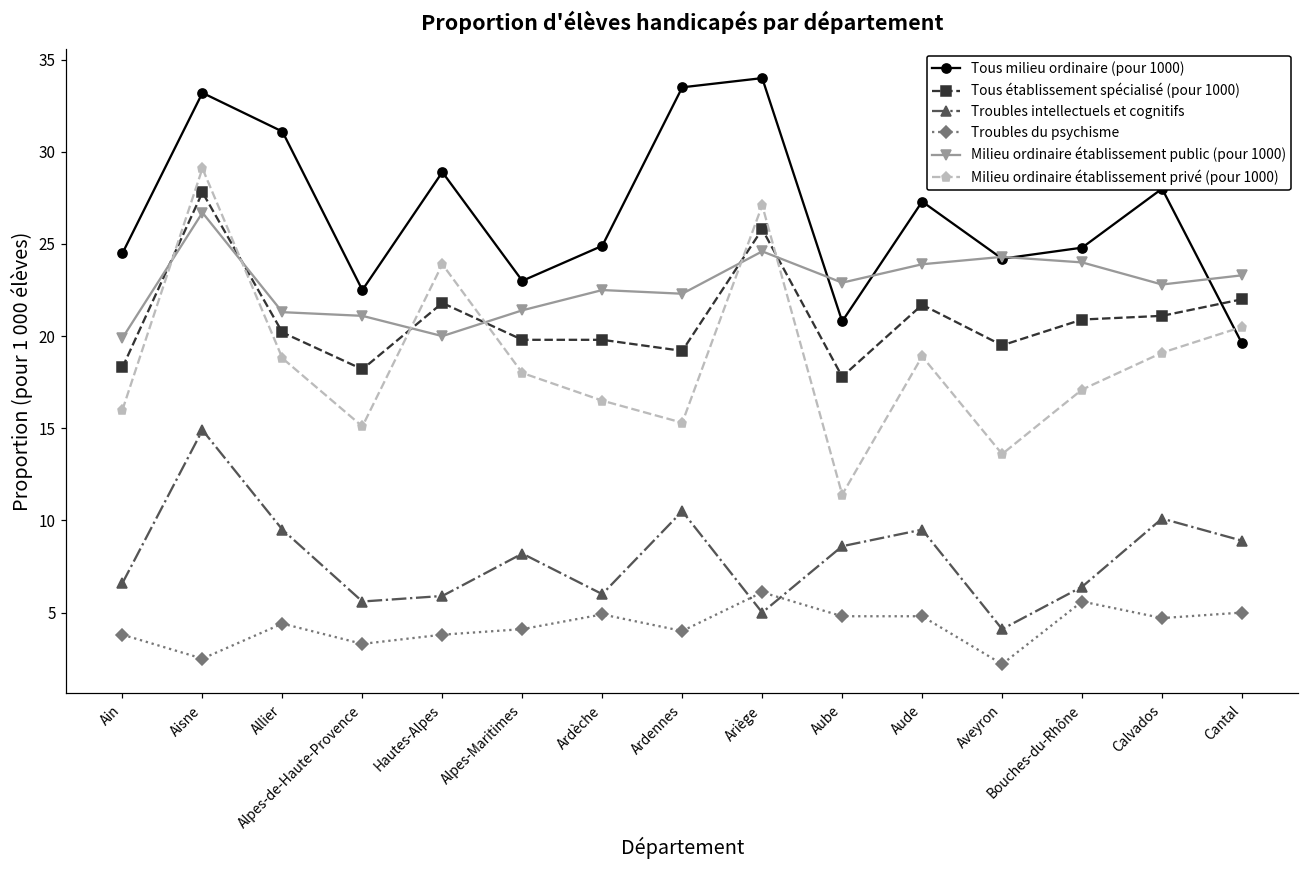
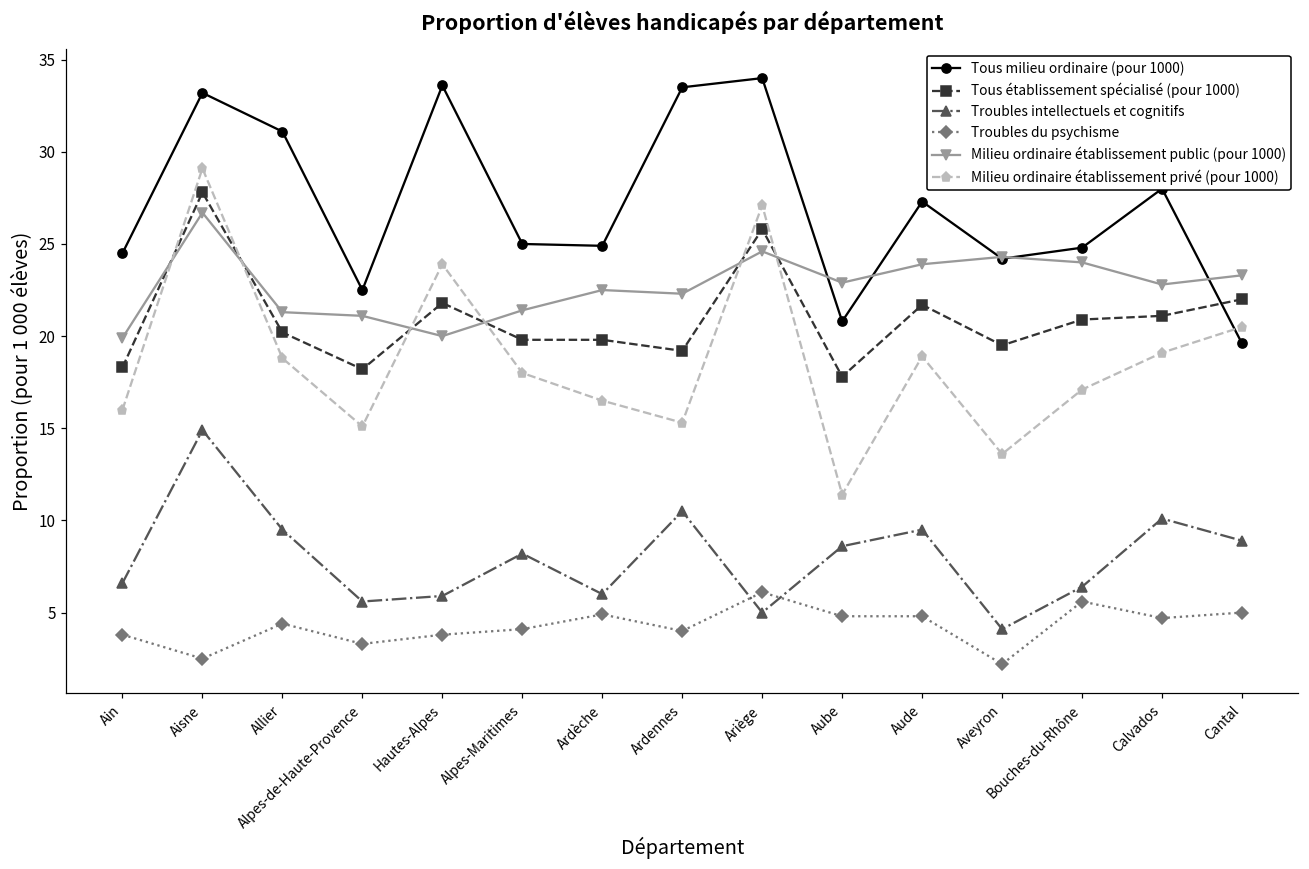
Tous milieu ordinaire (pour 1000), Hautes-Alpes: 28.9 -> 33.6
Tous milieu ordinaire (pour 1000), Alpes-Maritimes: 23 -> 25
